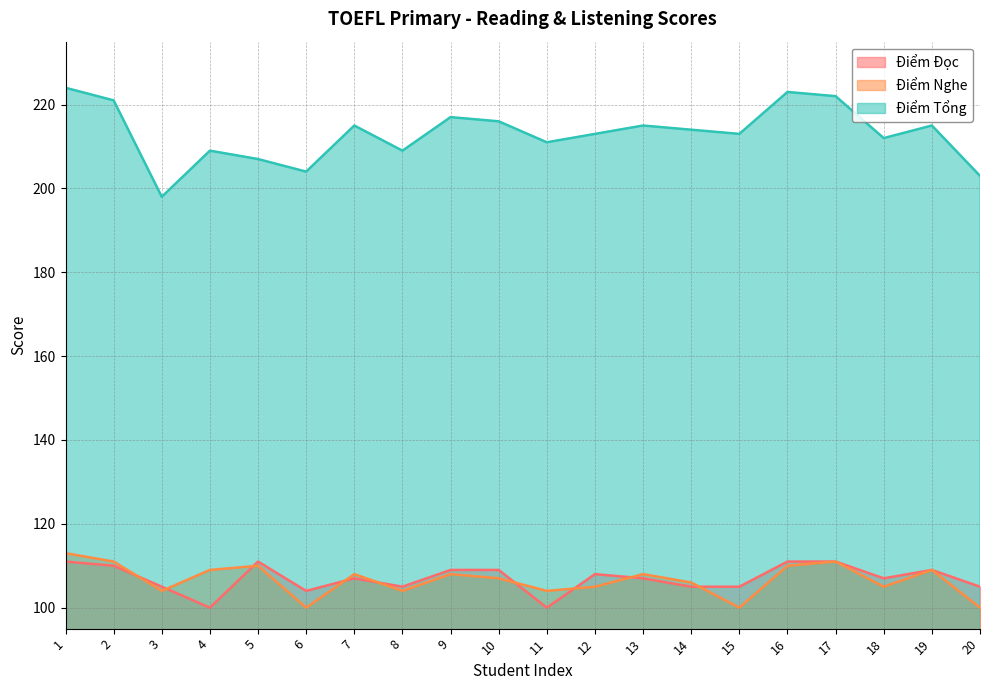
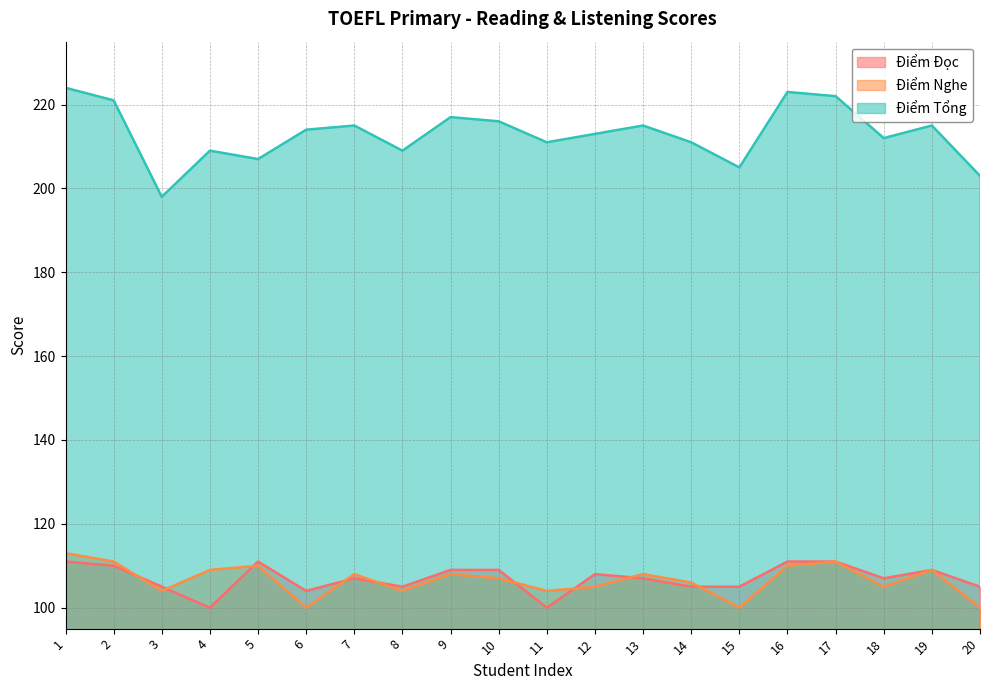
Điểm Tổng, 6: 204 -> 214
Điểm Tổng, 14: 214 -> 211
Điểm Tổng, 15: 213 -> 205
